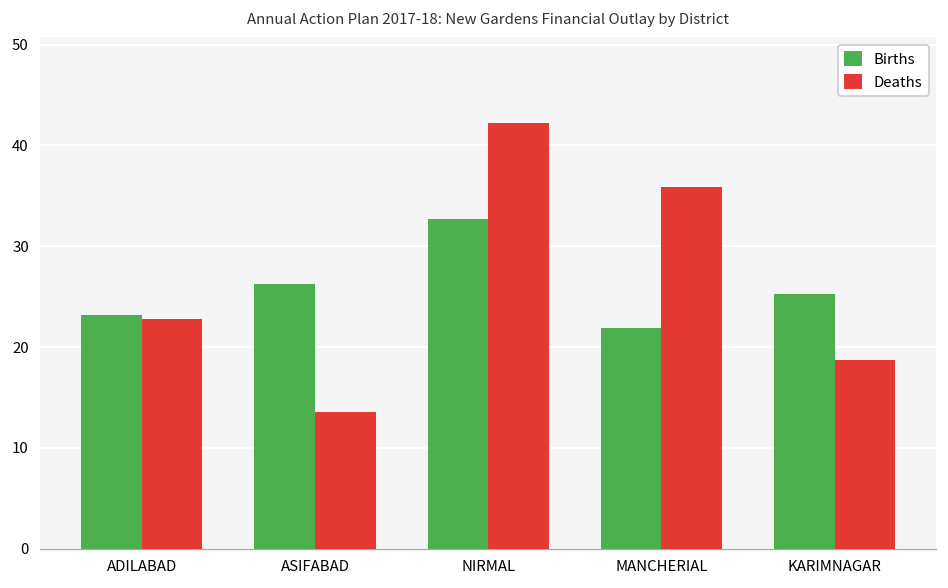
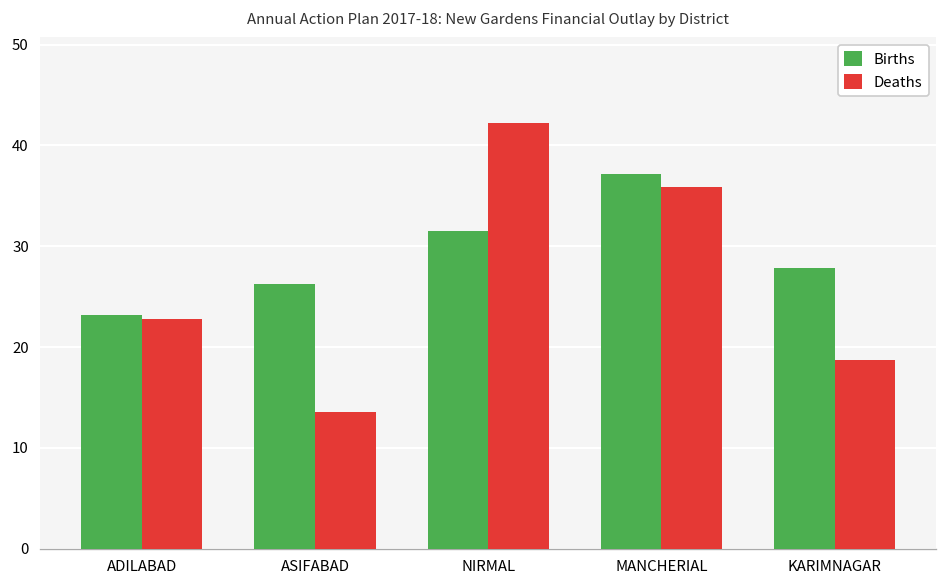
Births, NIRMAL: 33 -> 32
Births, MANCHERIAL: 22 -> 37
Births, KARIMNAGAR: 25 -> 28
